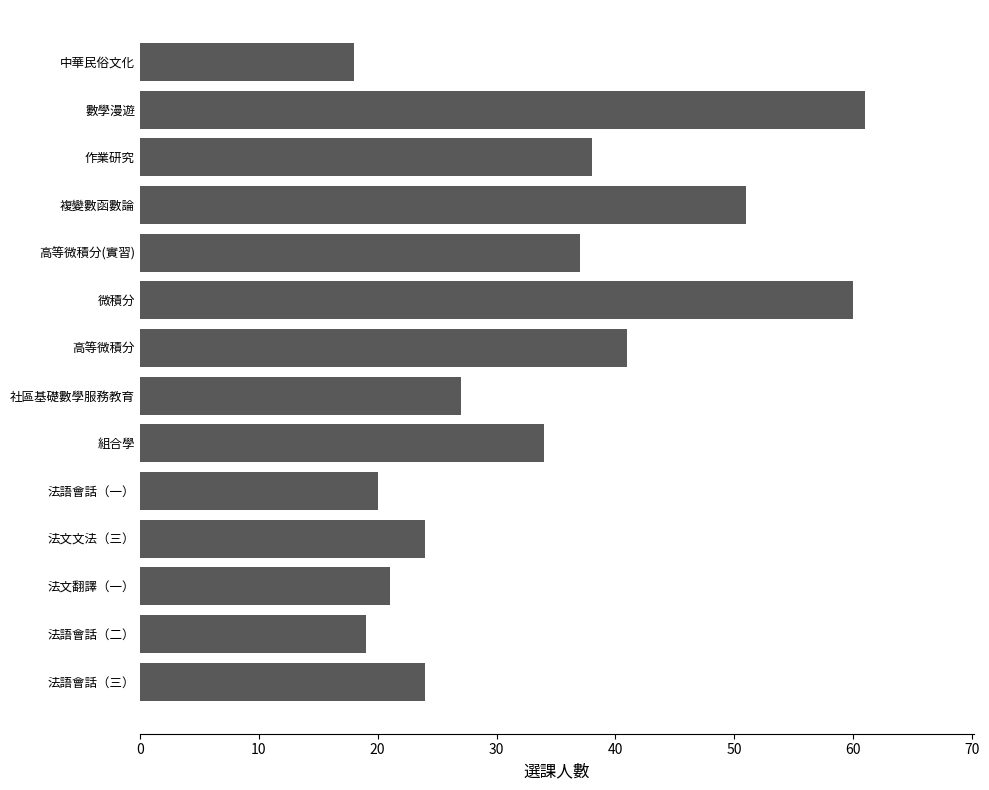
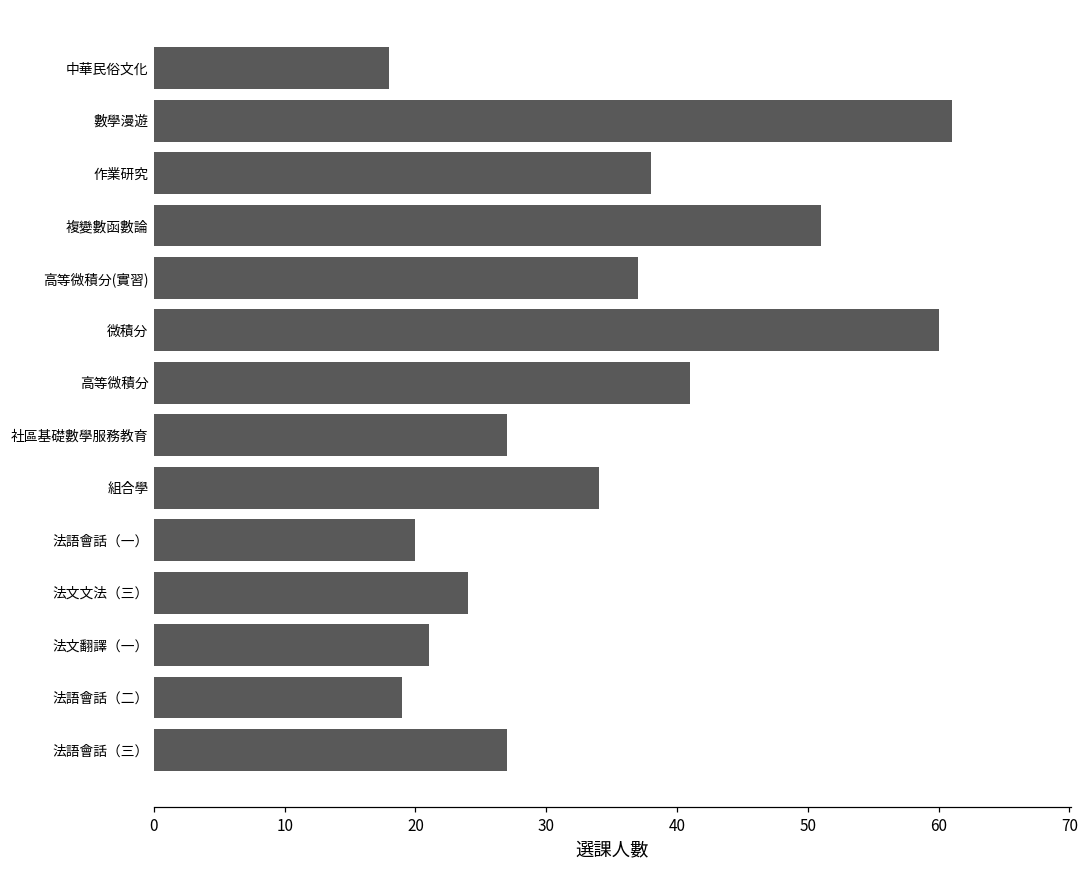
法語會話（三）: 24 -> 27
